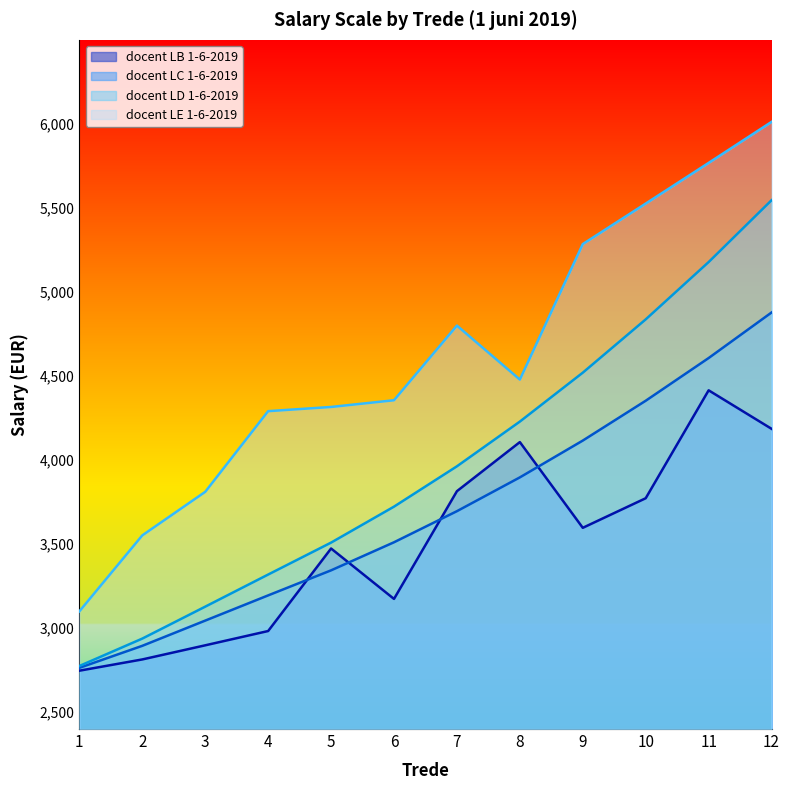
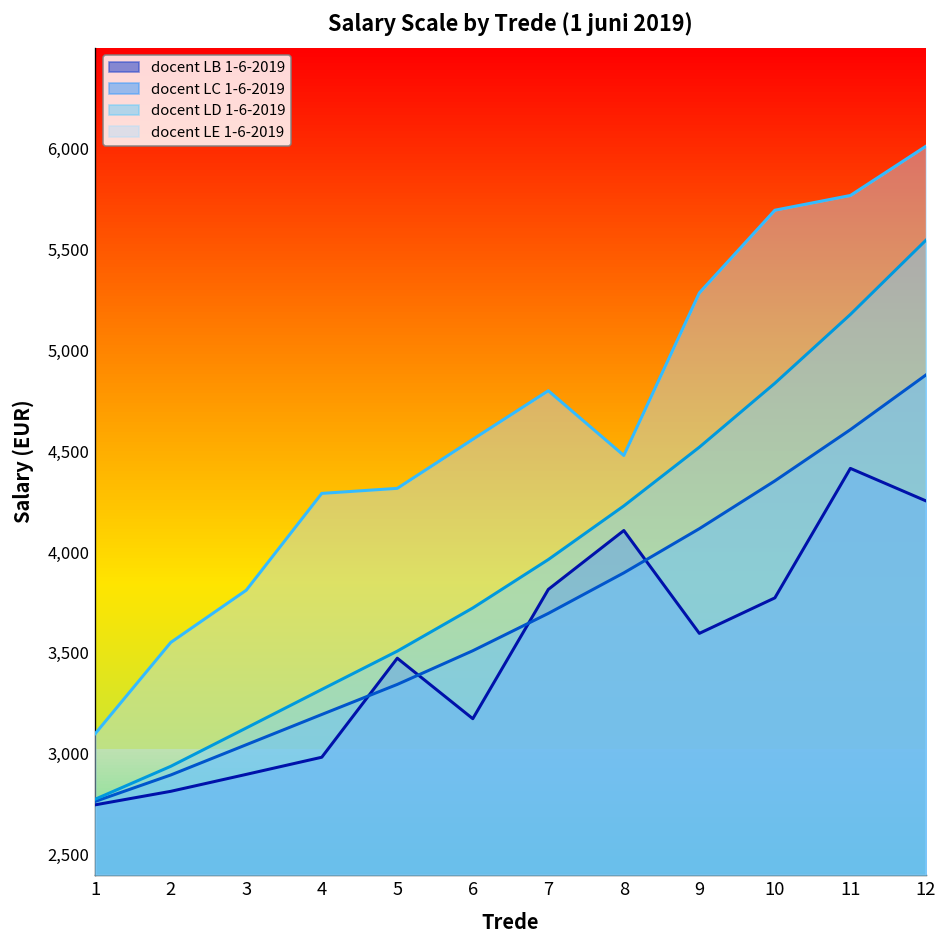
docent LE 1-6-2019, 6: 4,360 -> 4,560
docent LE 1-6-2019, 10: 5,530 -> 5,700
docent LB 1-6-2019, 12: 4,190 -> 4,250
